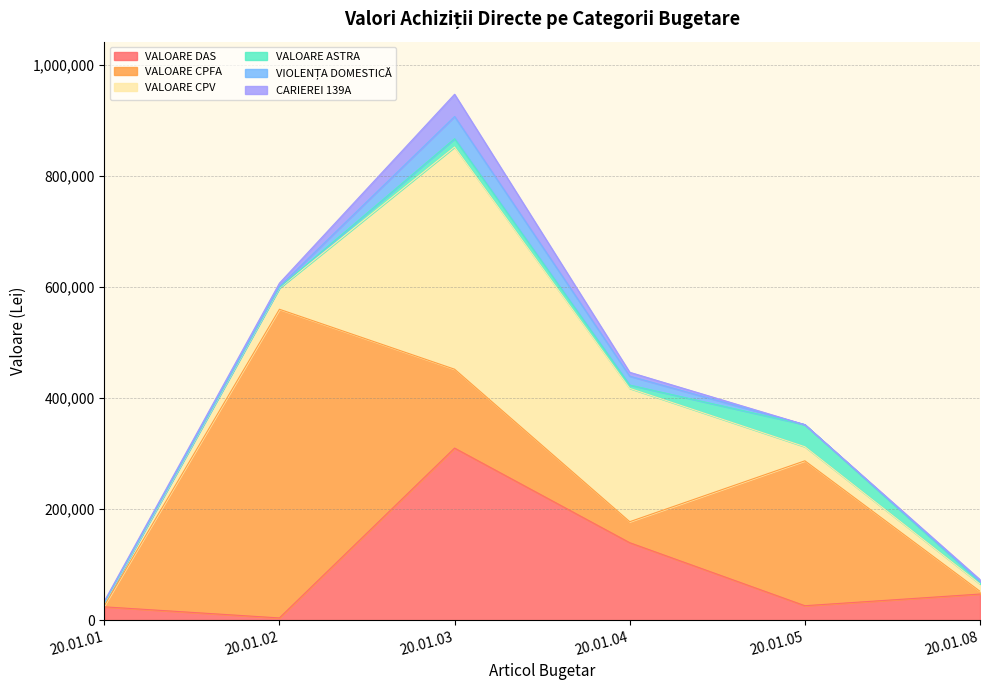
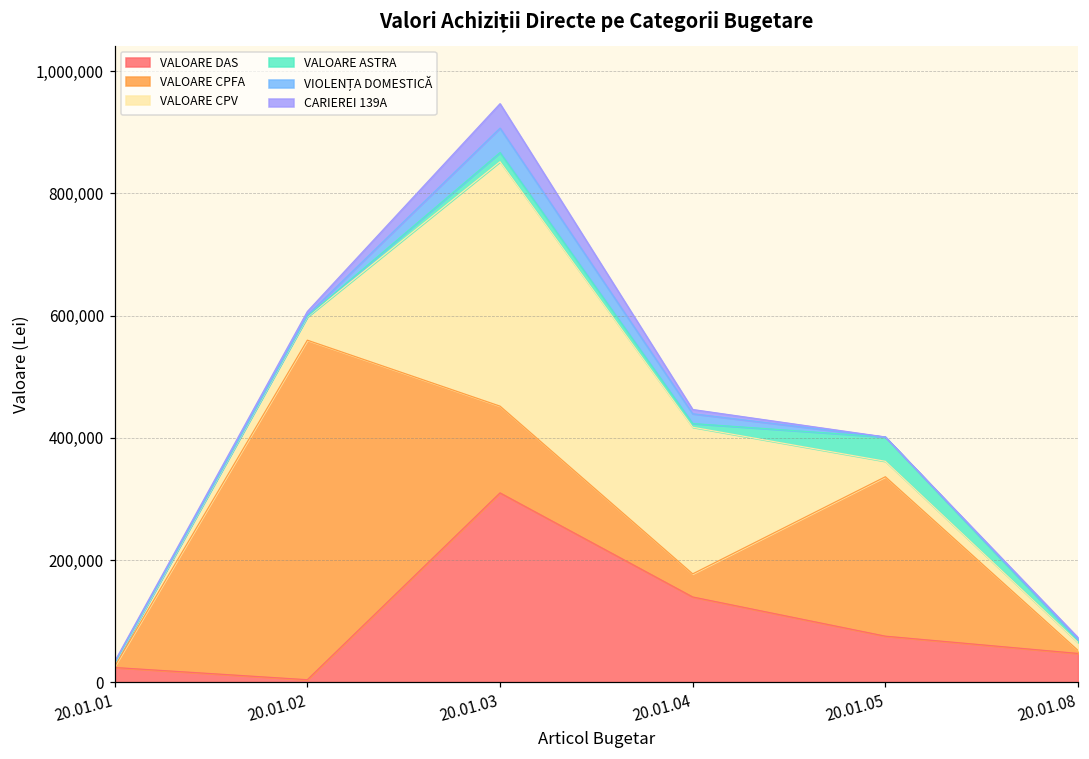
VALOARE DAS, 20.01.05: 30,000 -> 80,000
